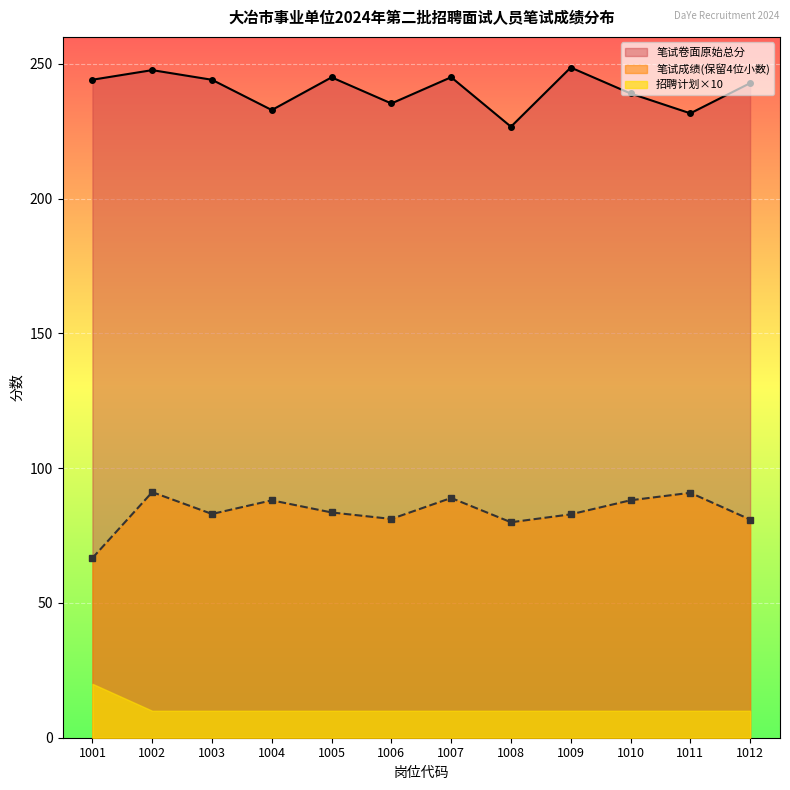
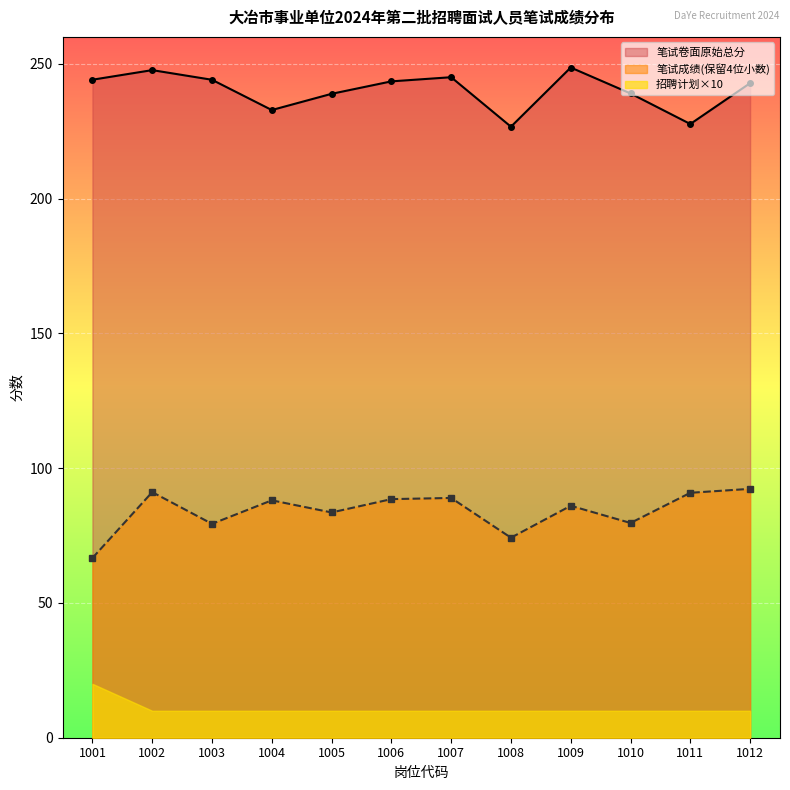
笔试成绩(保留4位小数), 1003: 83 -> 79
笔试卷面原始总分, 1005: 245 -> 239
笔试卷面原始总分, 1006: 235 -> 244
笔试成绩(保留4位小数), 1006: 81 -> 89
笔试成绩(保留4位小数), 1008: 80 -> 74
笔试成绩(保留4位小数), 1009: 83 -> 86
笔试成绩(保留4位小数), 1010: 88 -> 80
笔试卷面原始总分, 1011: 232 -> 228
笔试成绩(保留4位小数), 1012: 81 -> 92
